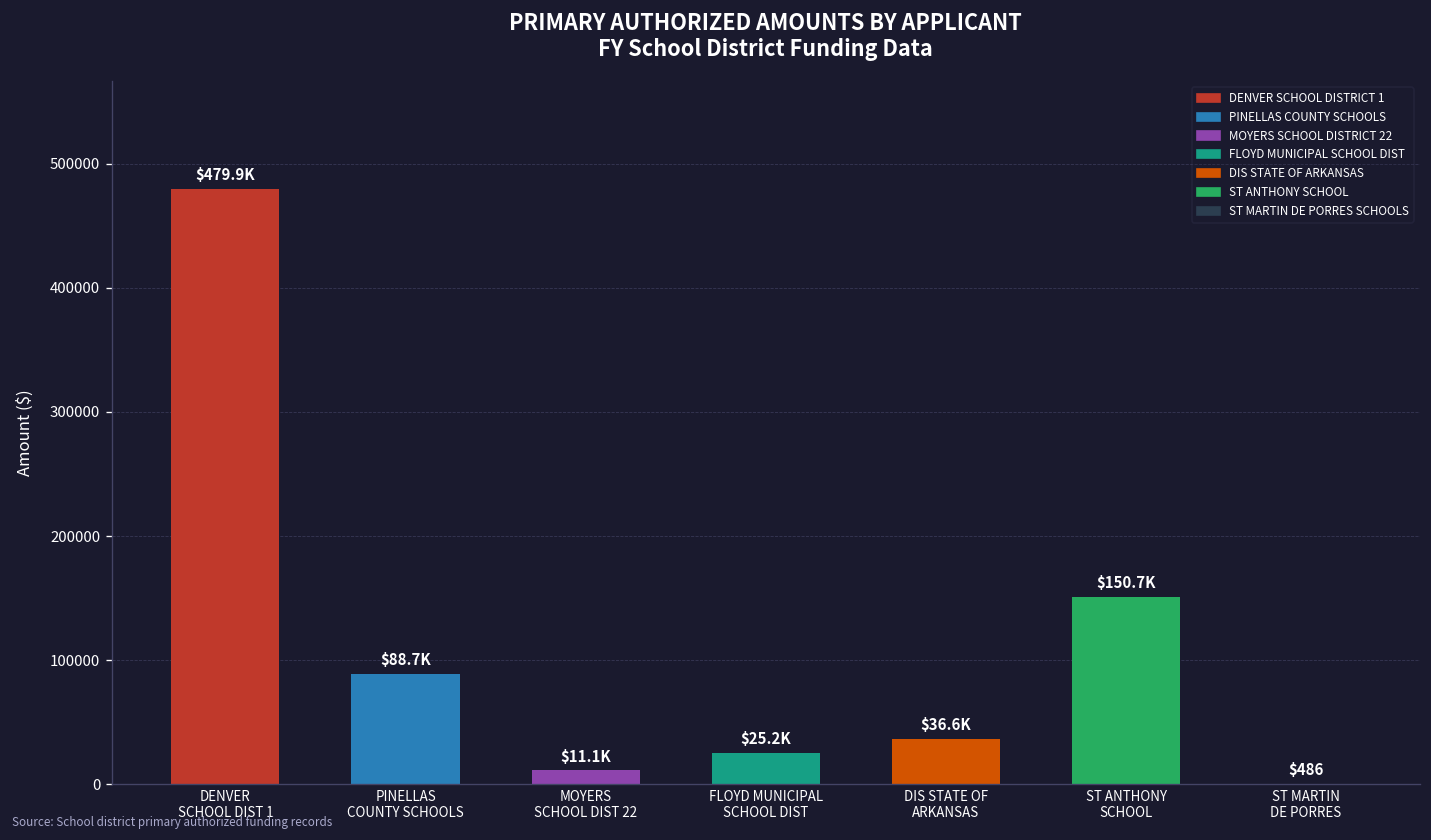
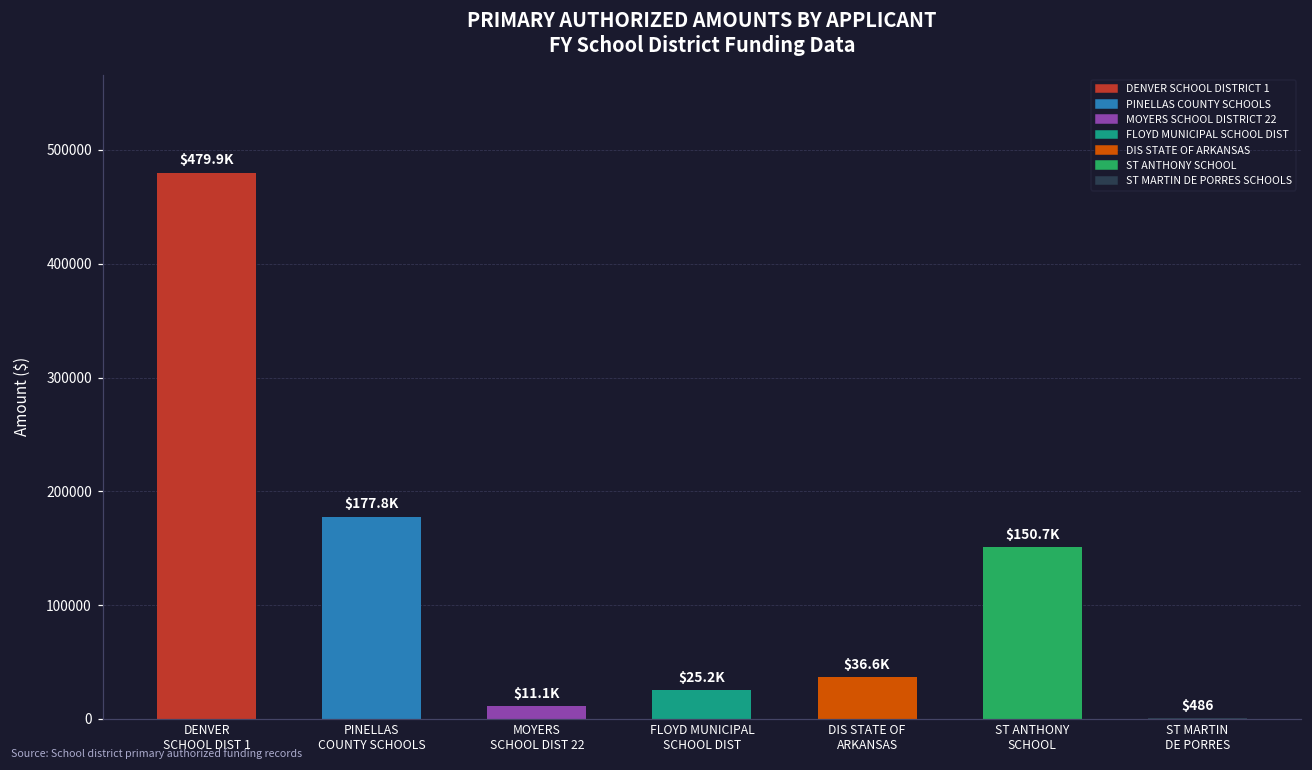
PINELLAS COUNTY SCHOOLS: $88.7K -> $177.8K
